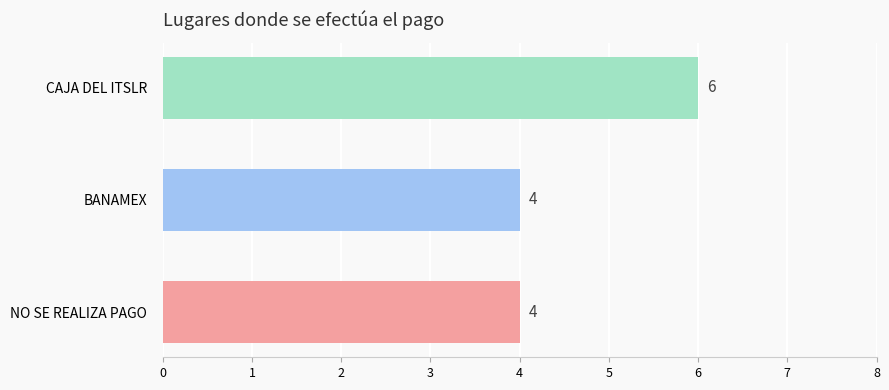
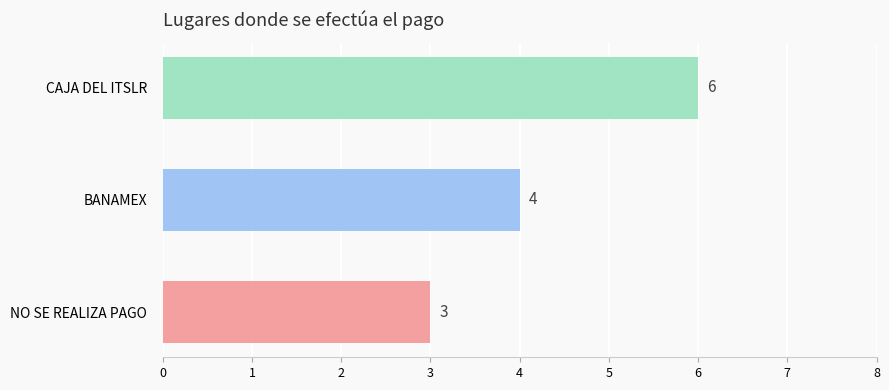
NO SE REALIZA PAGO: 4 -> 3
